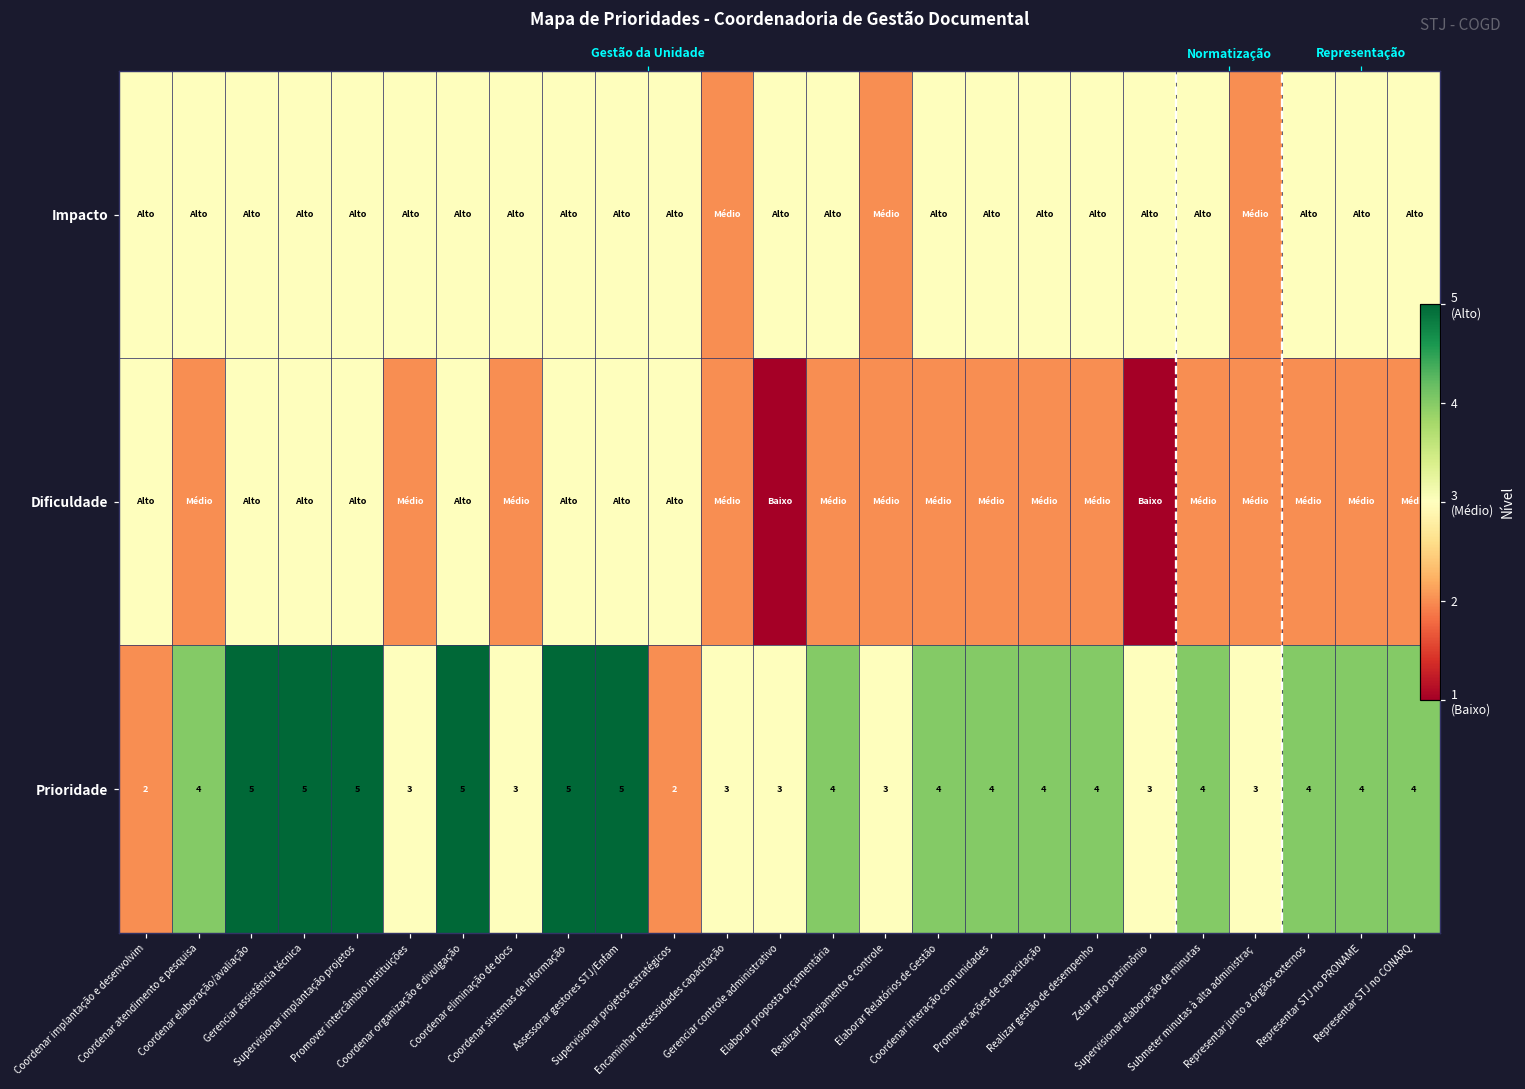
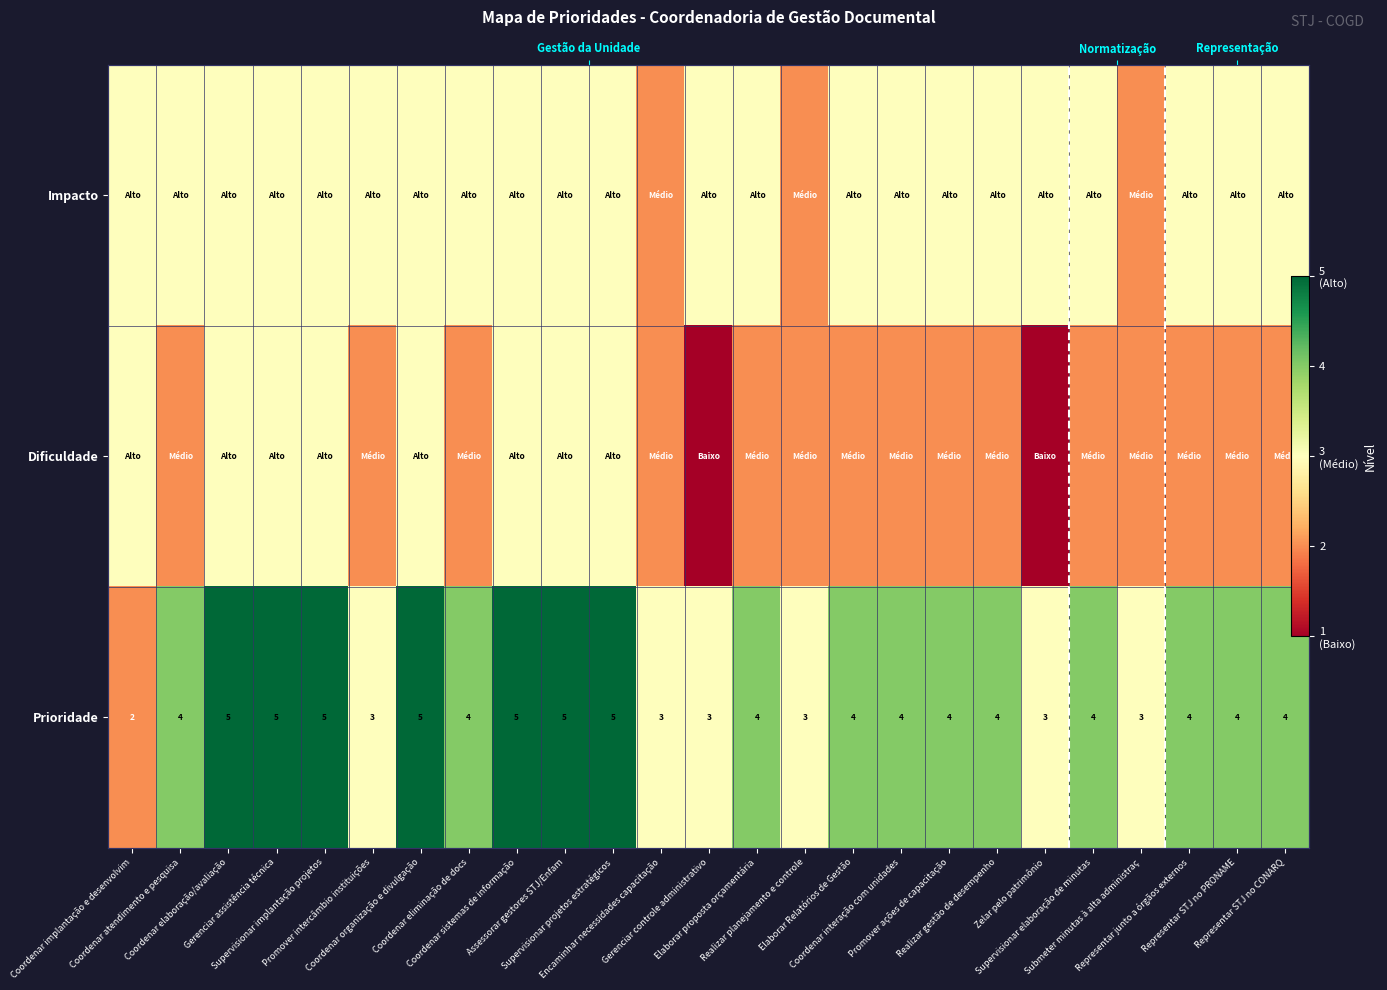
Prioridade, Coordenar eliminação de docs: 3 -> 4
Prioridade, Supervisionar projetos estratégicos: 2 -> 5
